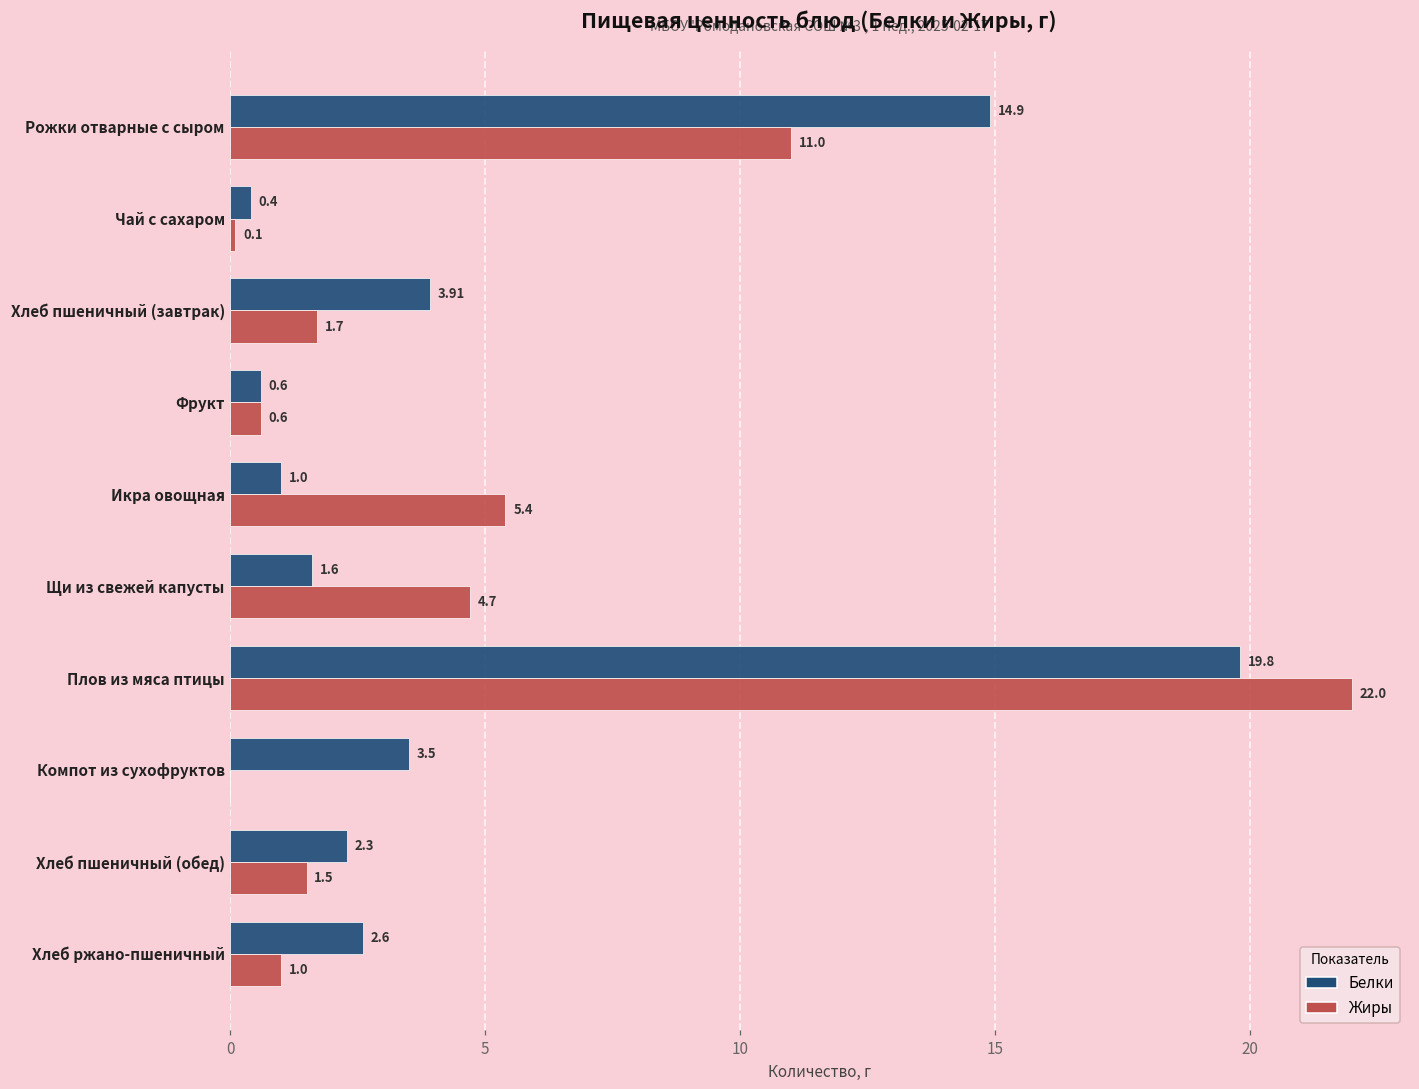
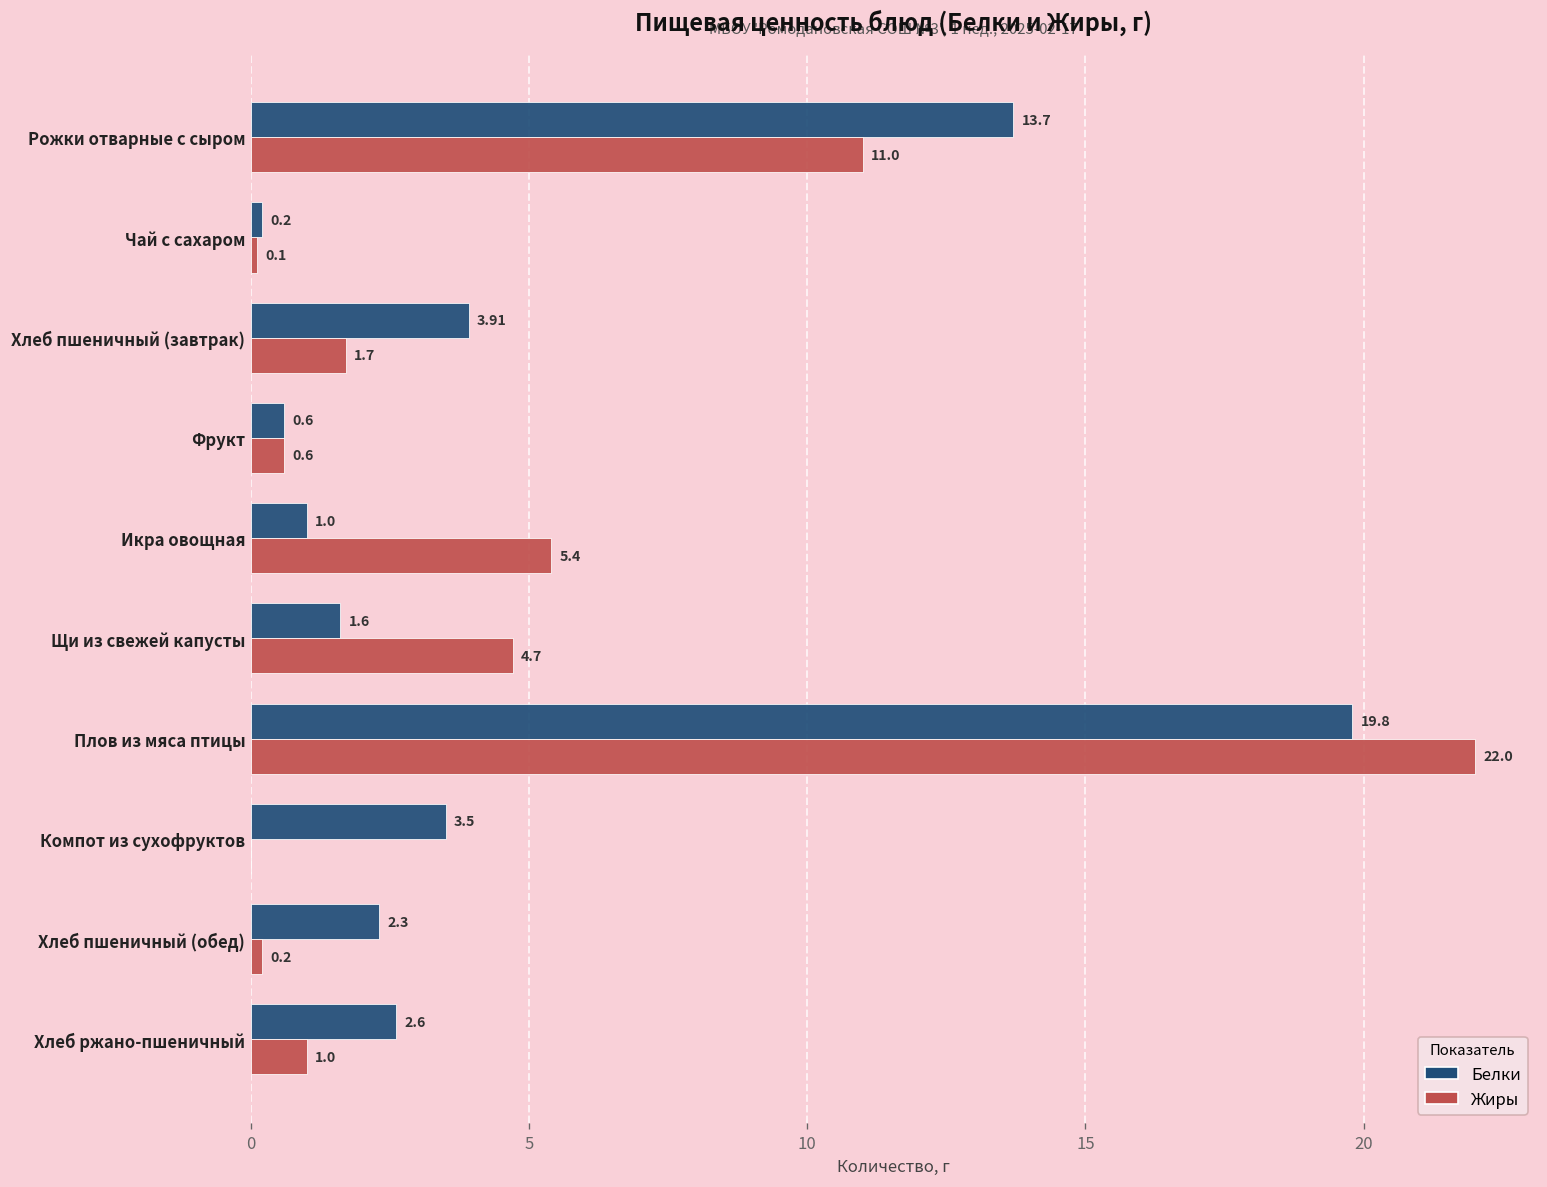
Белки, Рожки отварные с сыром: 14.9 -> 13.7
Белки, Чай с сахаром: 0.4 -> 0.2
Жиры, Хлеб пшеничный (обед): 1.5 -> 0.2
